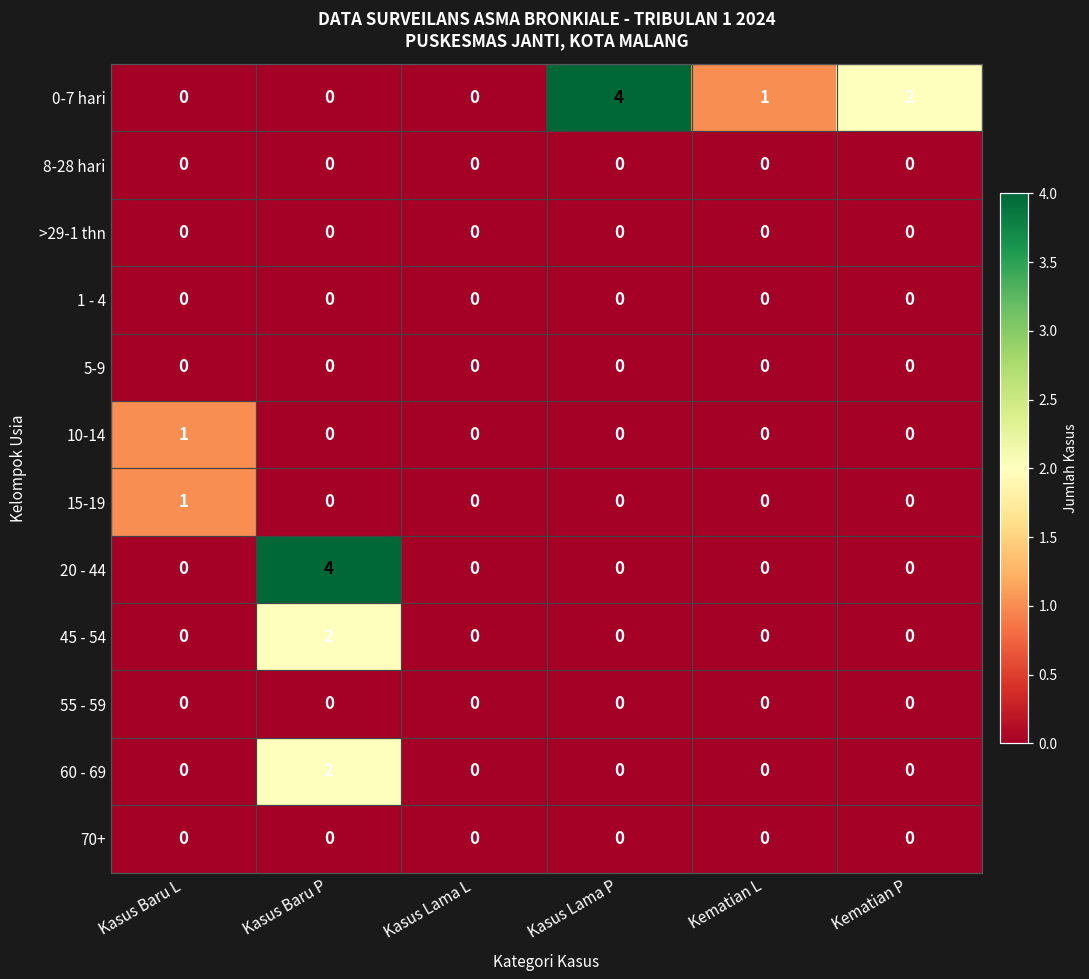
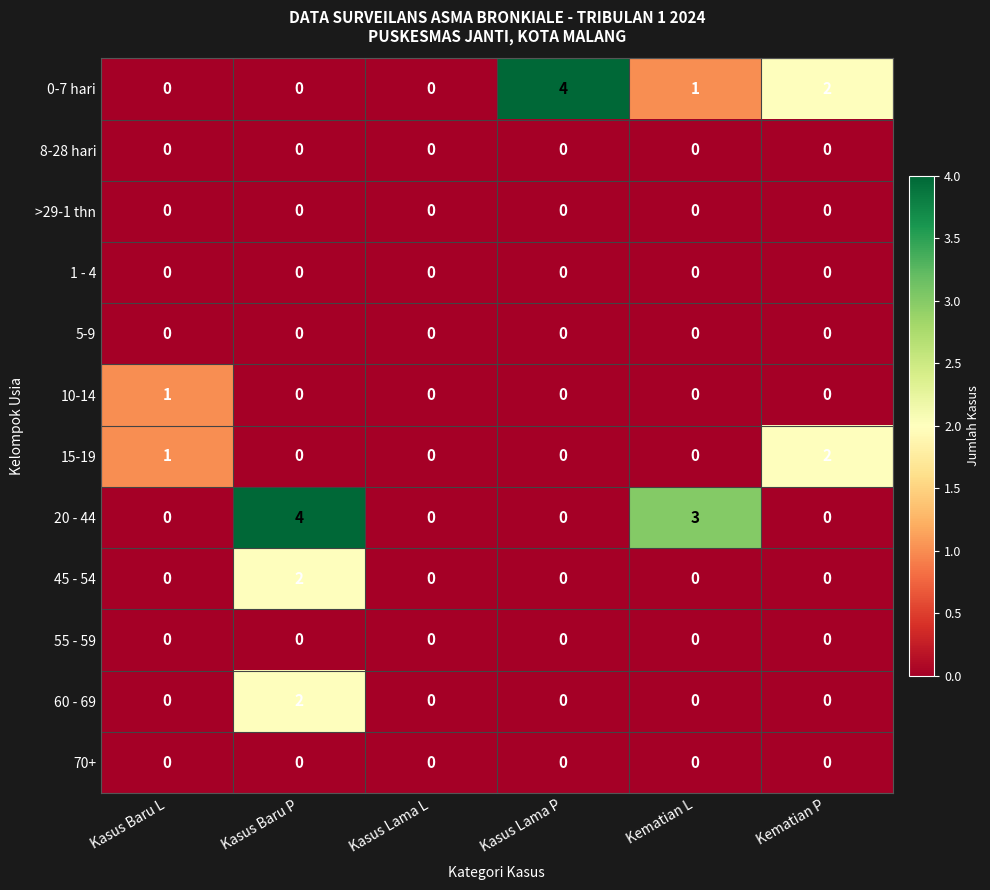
15-19, Kematian P: 0 -> 2
20 - 44, Kematian L: 0 -> 3
